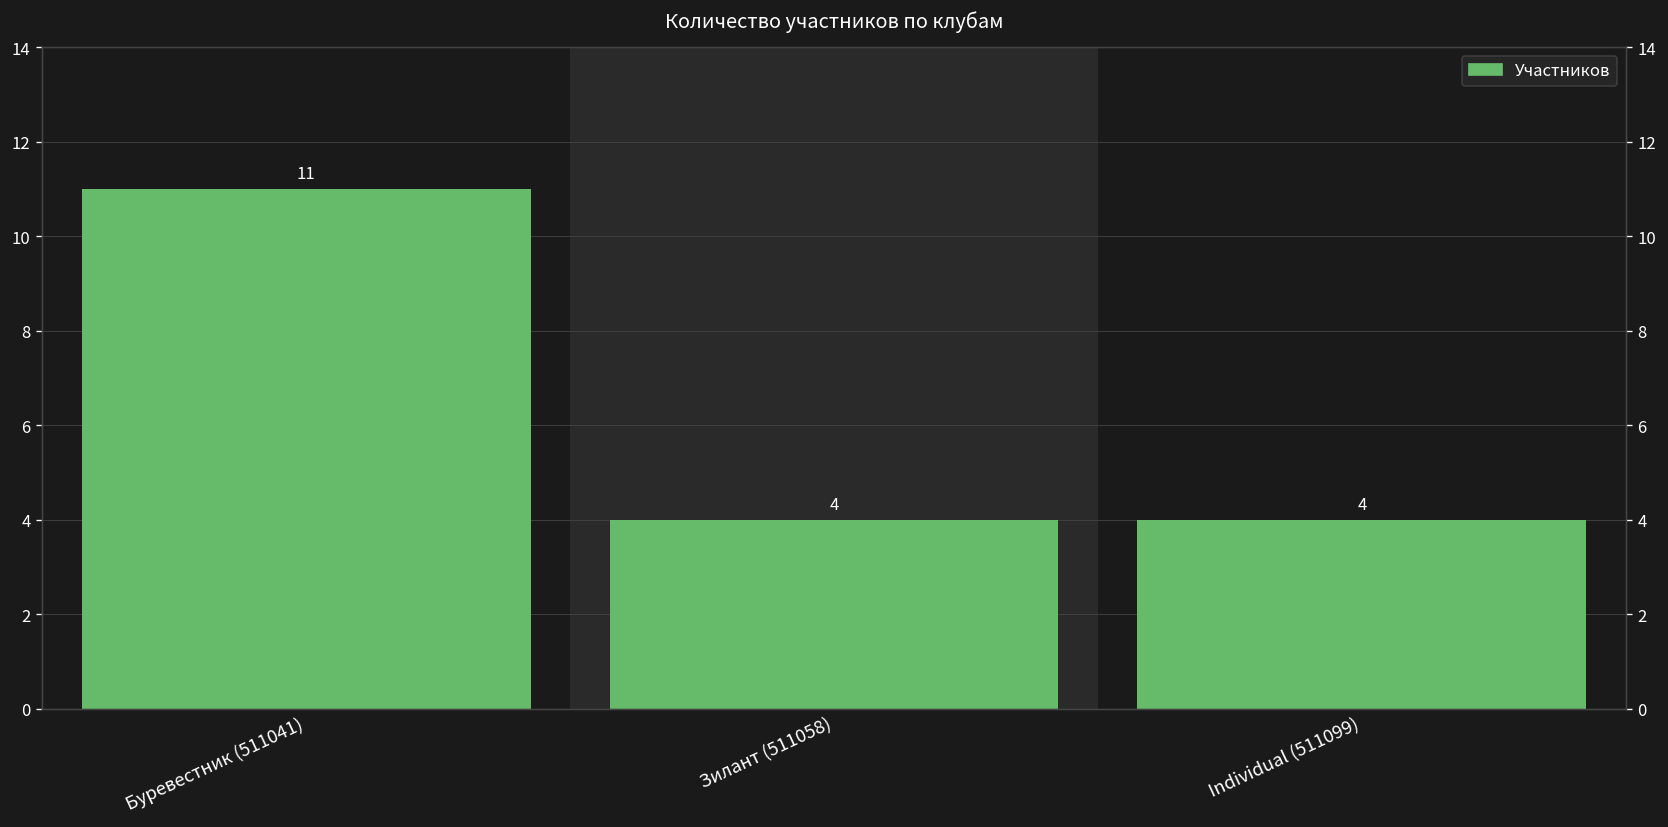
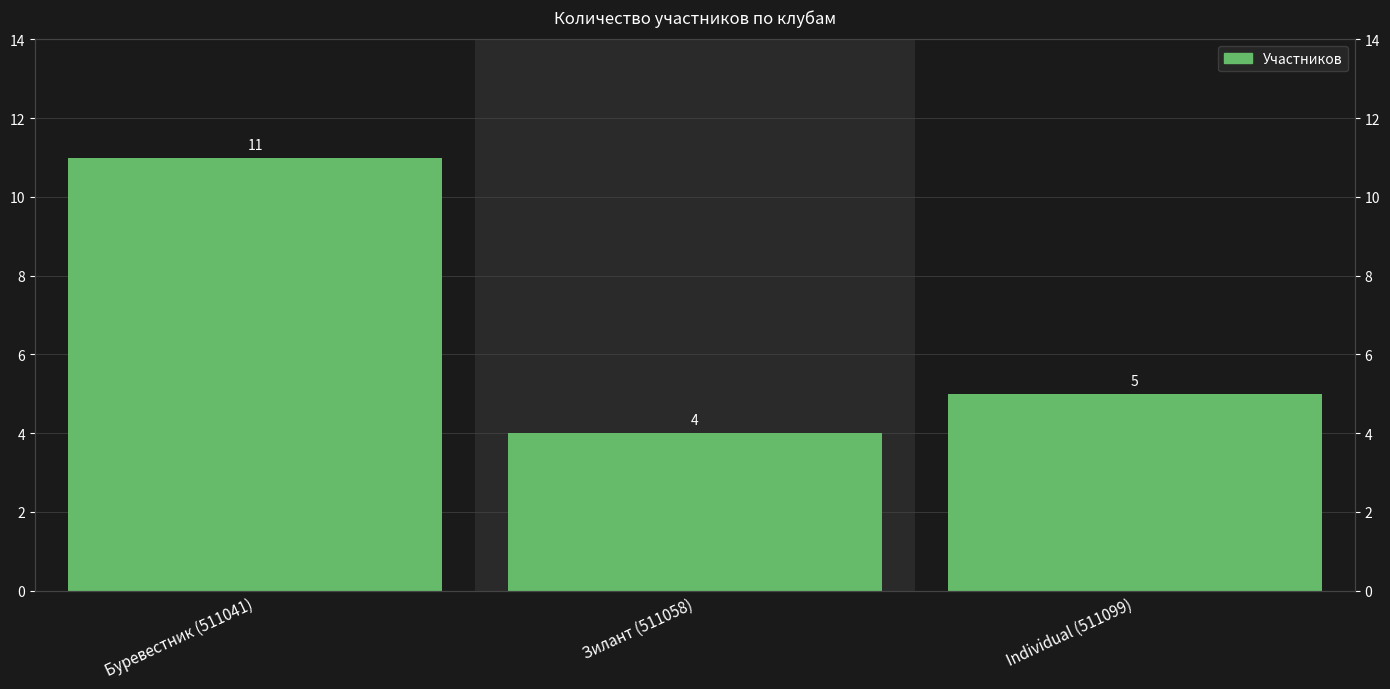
Individual (511099): 4 -> 5
